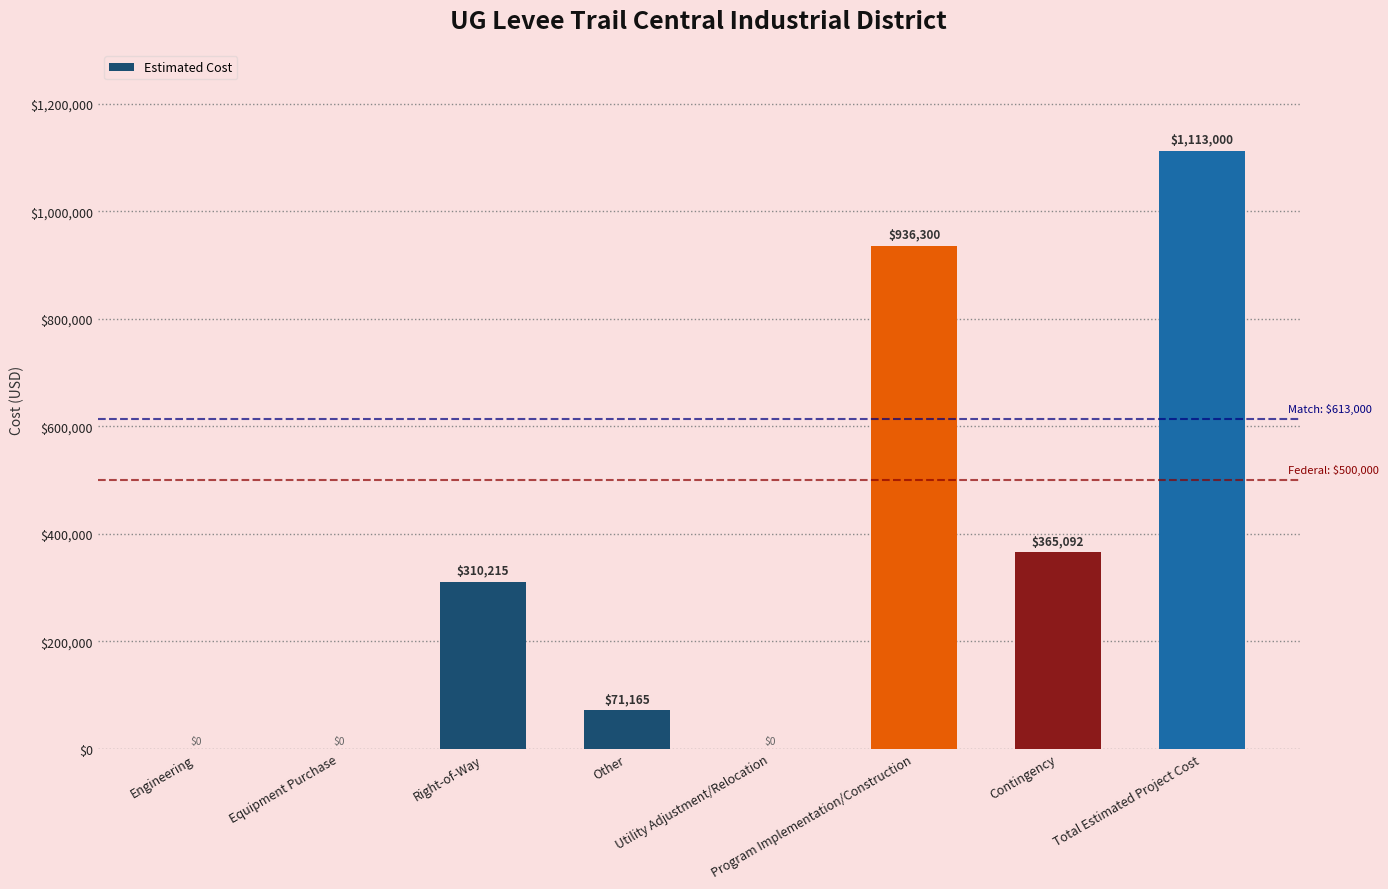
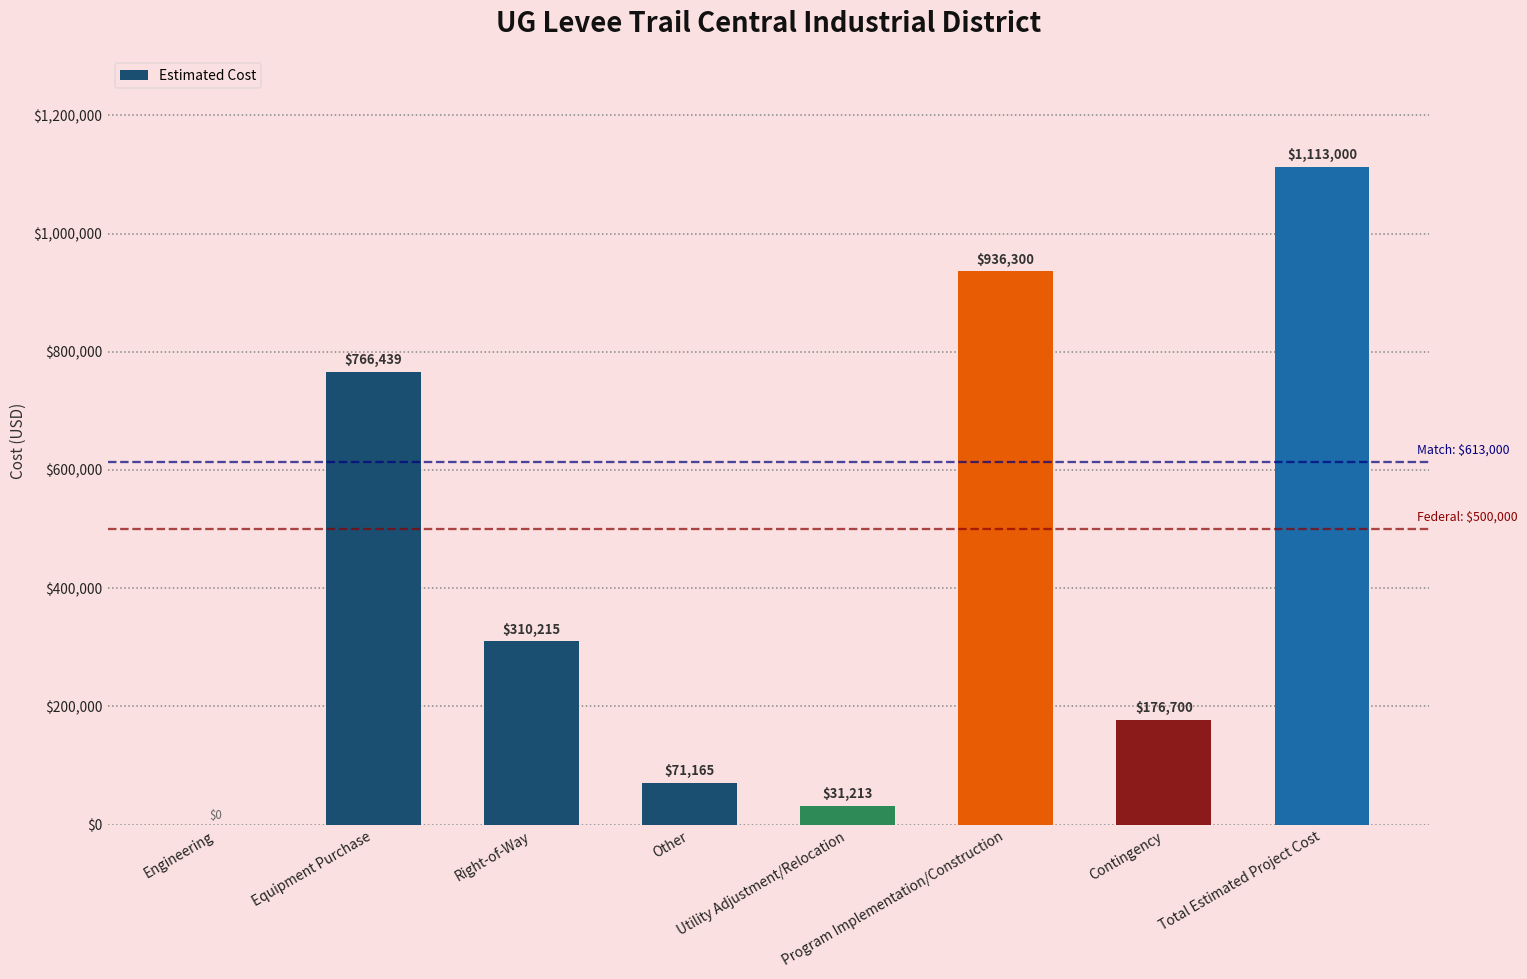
Equipment Purchase: $0 -> $766,439
Utility Adjustment/Relocation: $0 -> $31,213
Contingency: $365,092 -> $176,700
